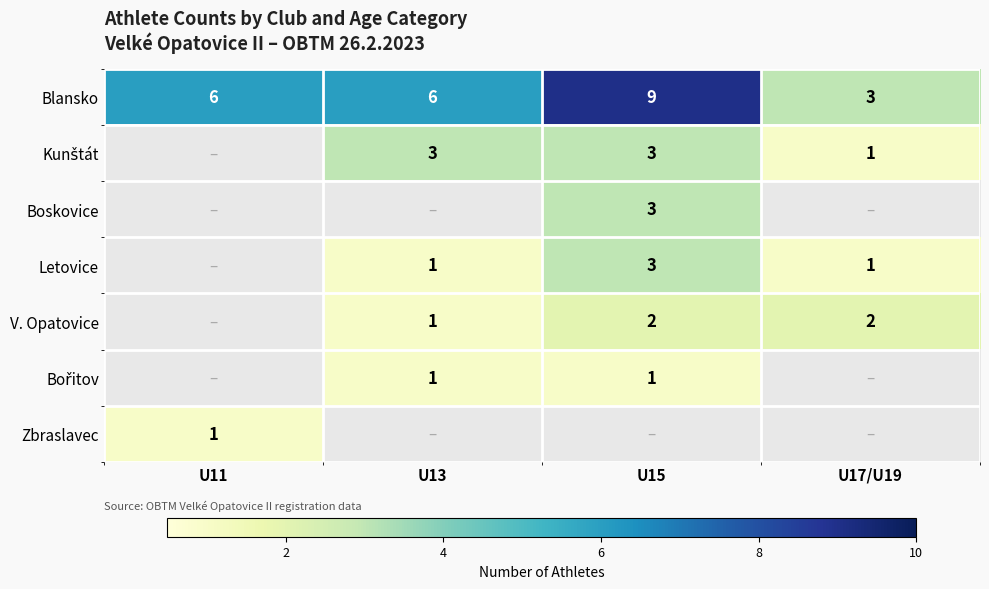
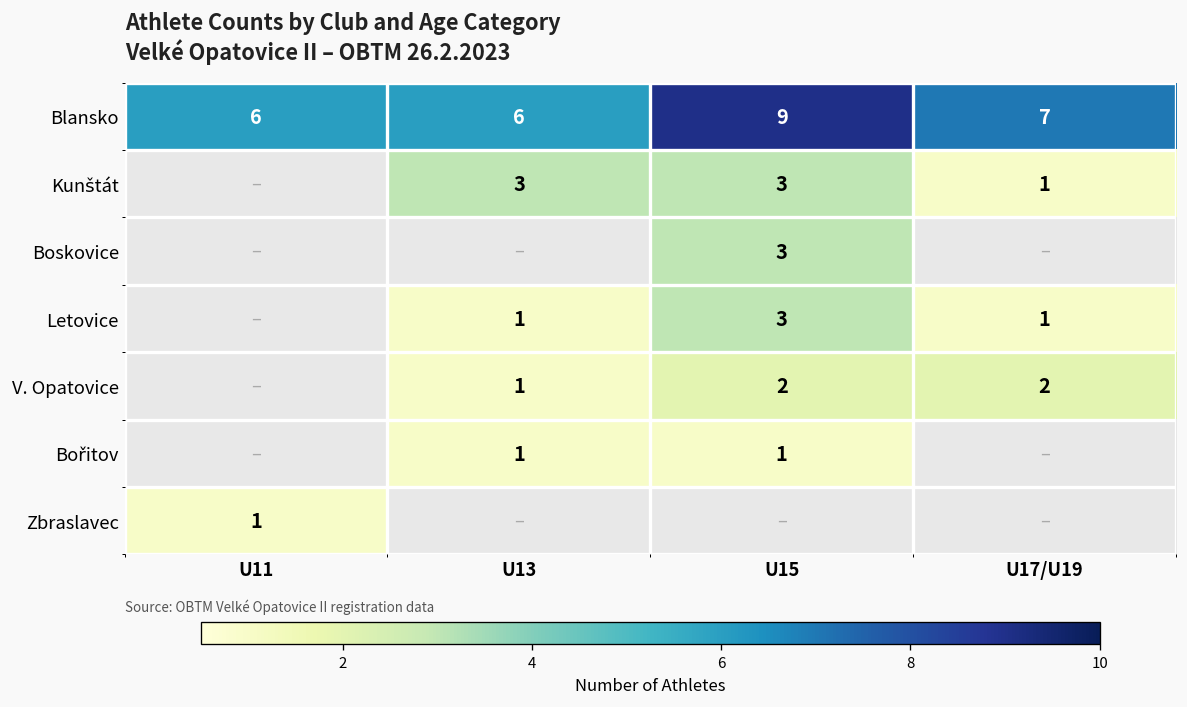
Blansko, U17/U19: 3 -> 7
